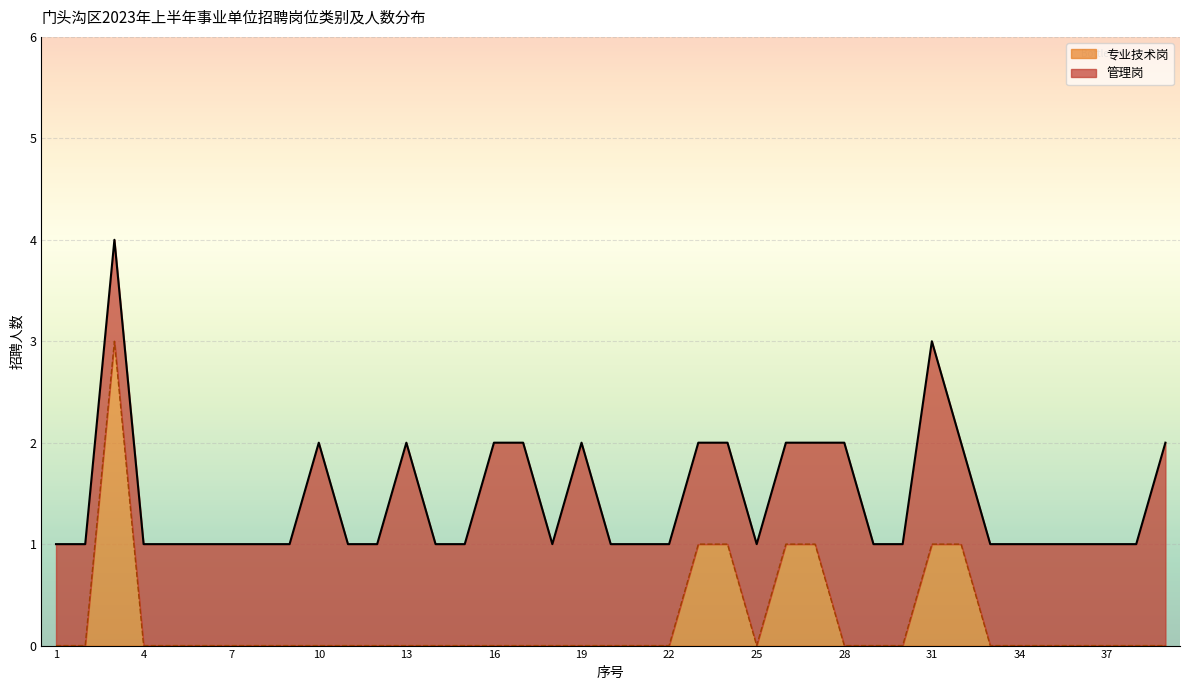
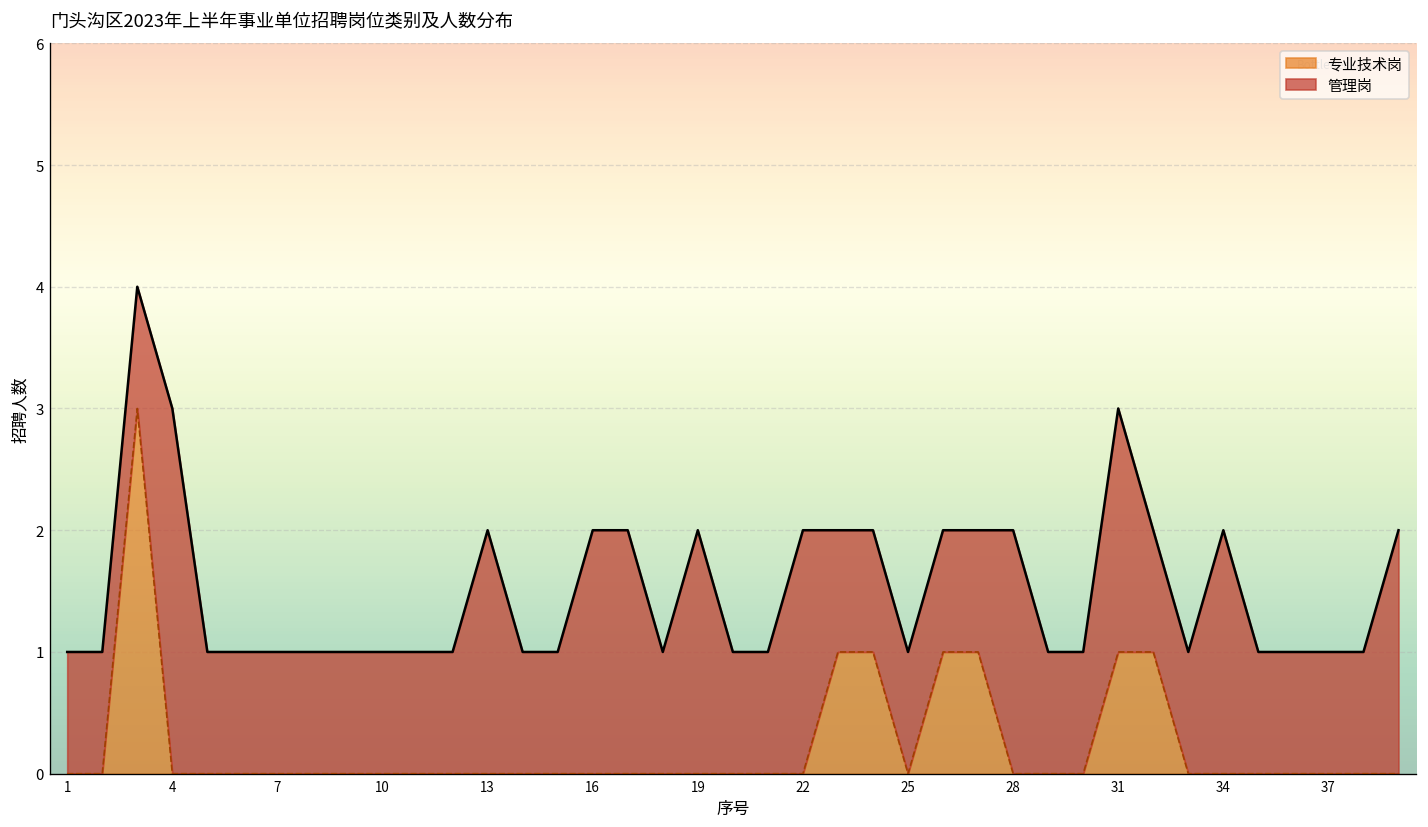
管理岗, 4: 1 -> 3
管理岗, 10: 2 -> 1
管理岗, 22: 1 -> 2
管理岗, 34: 1 -> 2
